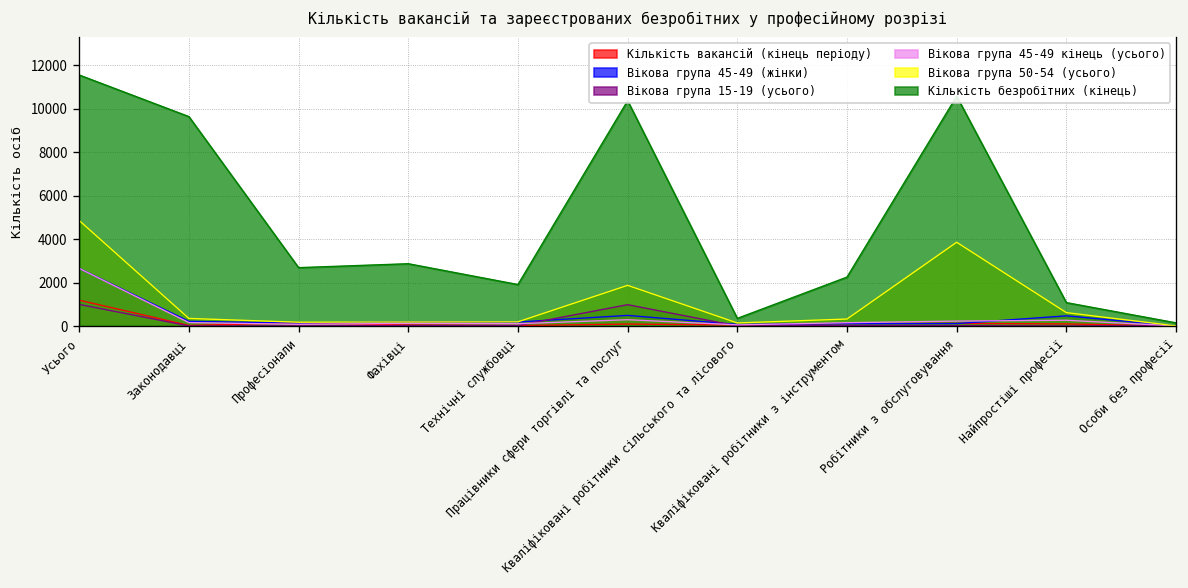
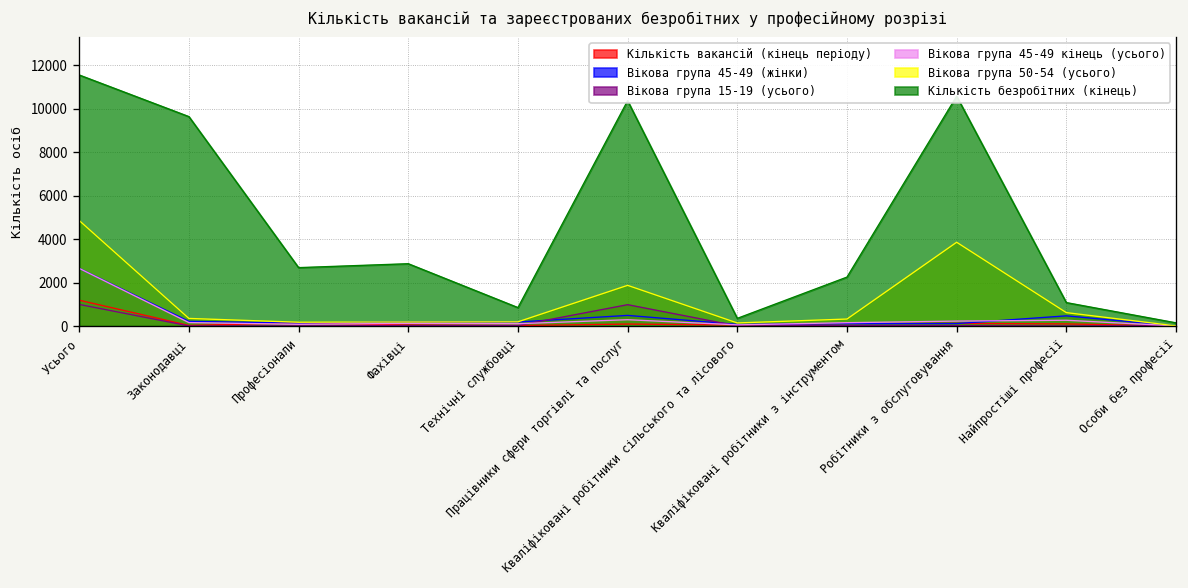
Кількість безробітних (кінець), Технічні службовці: 1900 -> 900
